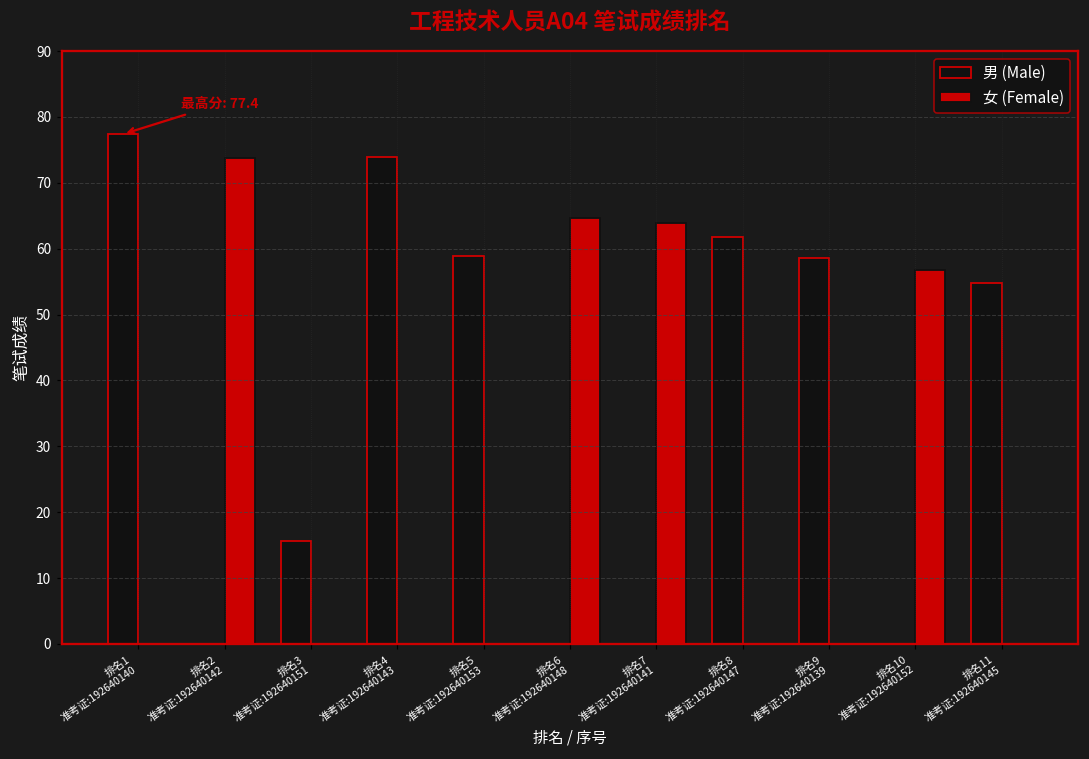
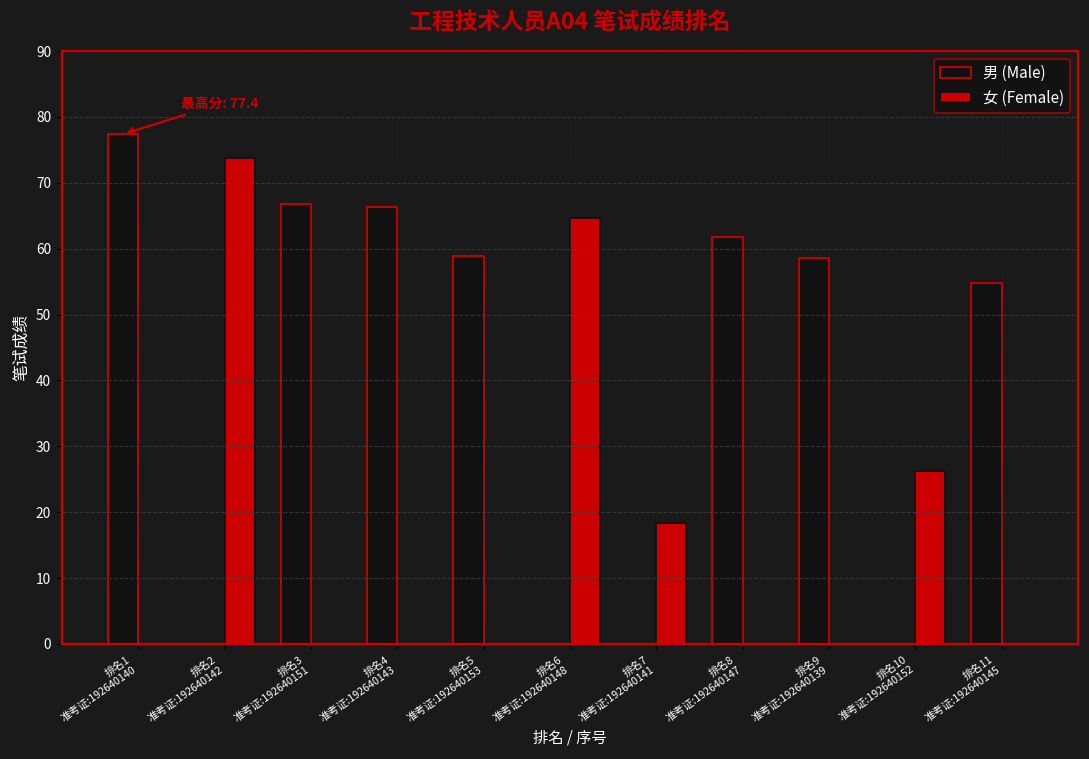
男 (Male), 排名3 准考证:192640151: 16 -> 67
男 (Male), 排名4 准考证:192640143: 74 -> 66
女 (Female), 排名7 准考证:192640141: 64 -> 18
女 (Female), 排名10 准考证:192640152: 57 -> 26
